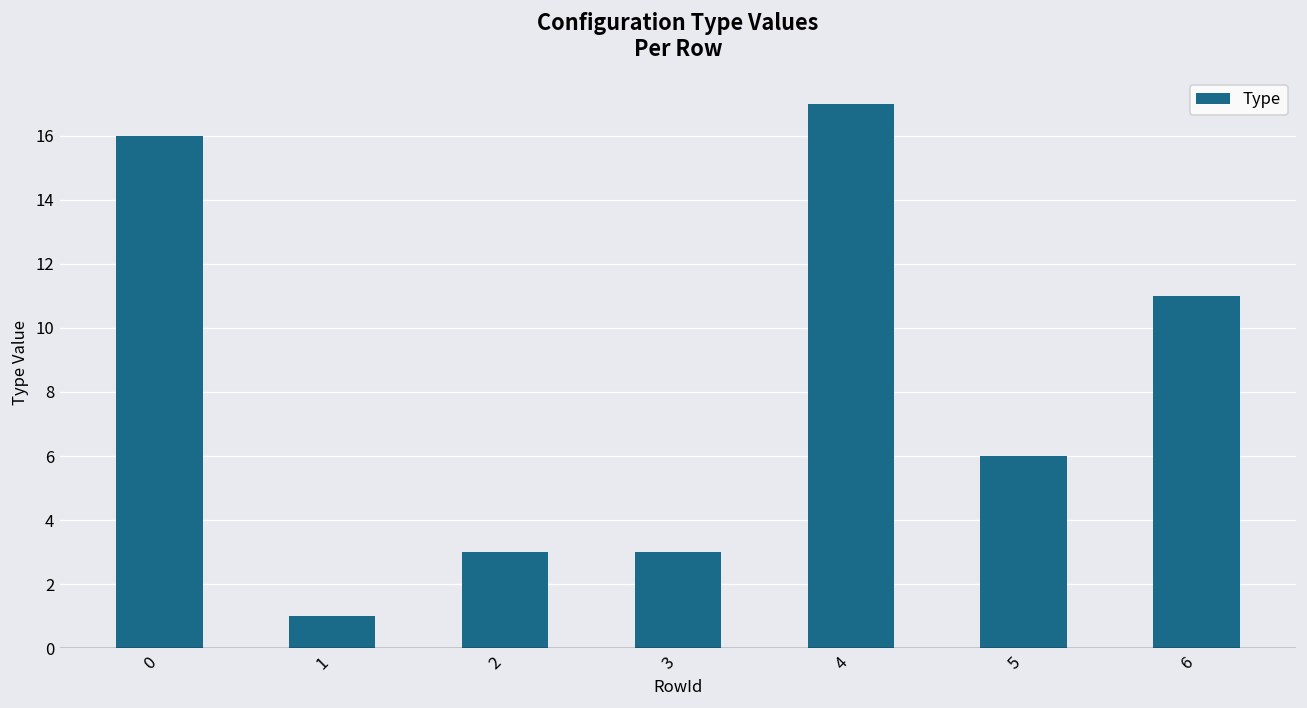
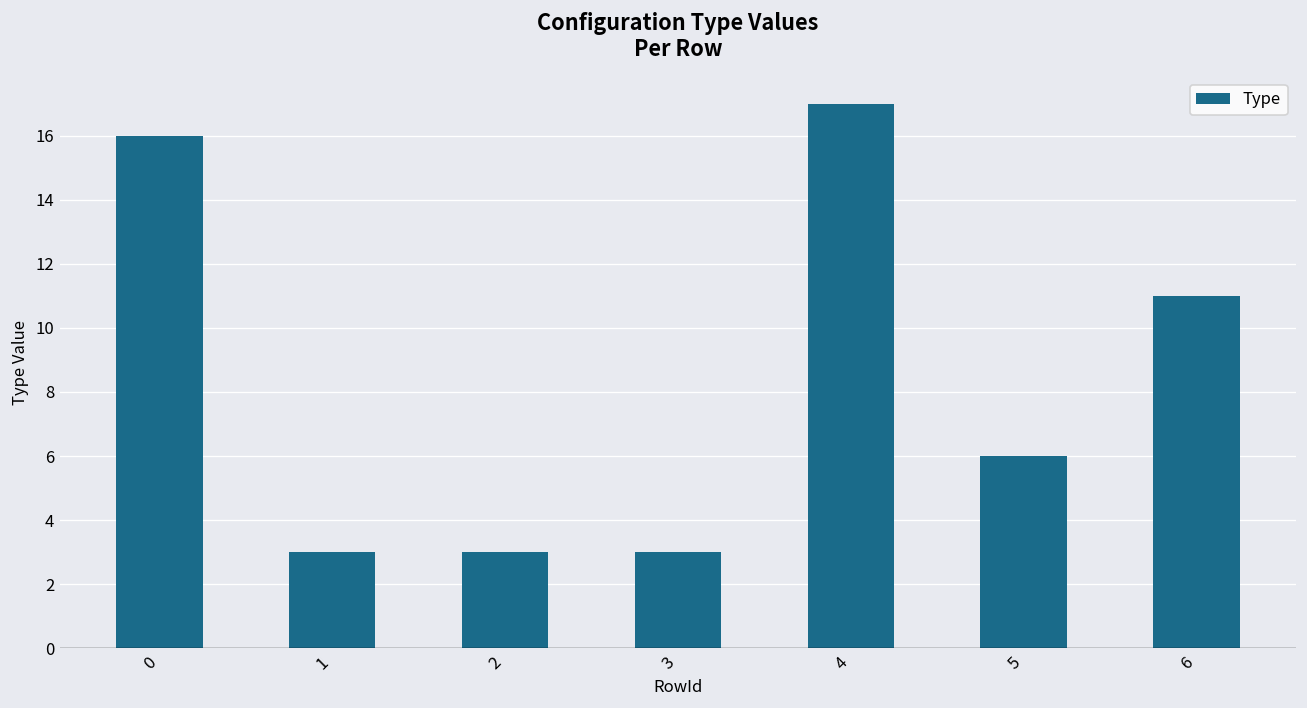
1: 1 -> 3
